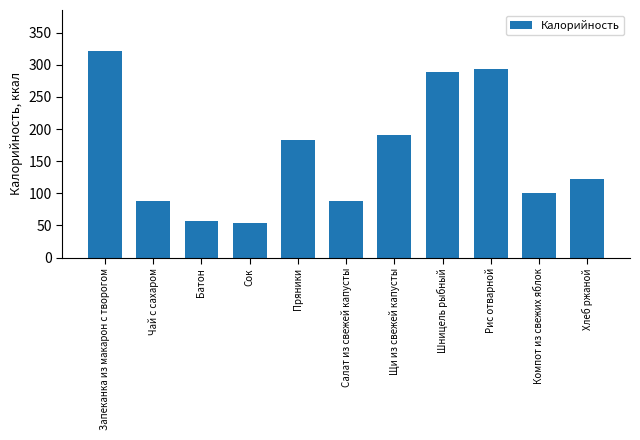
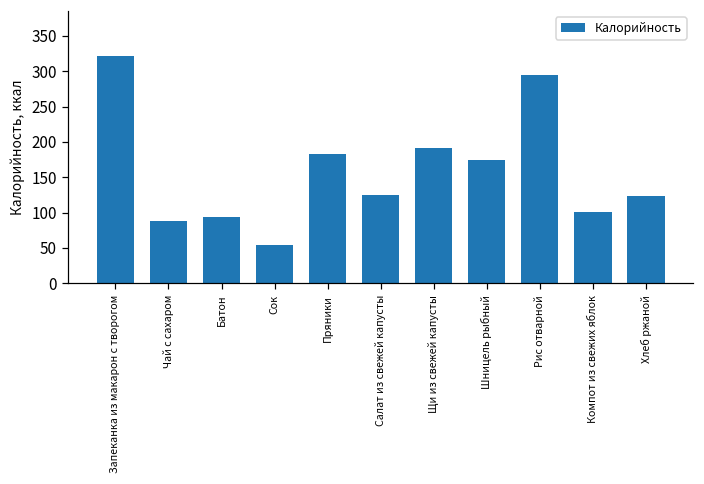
Батон: 60 -> 90
Салат из свежей капусты: 90 -> 130
Шницель рыбный: 290 -> 180
